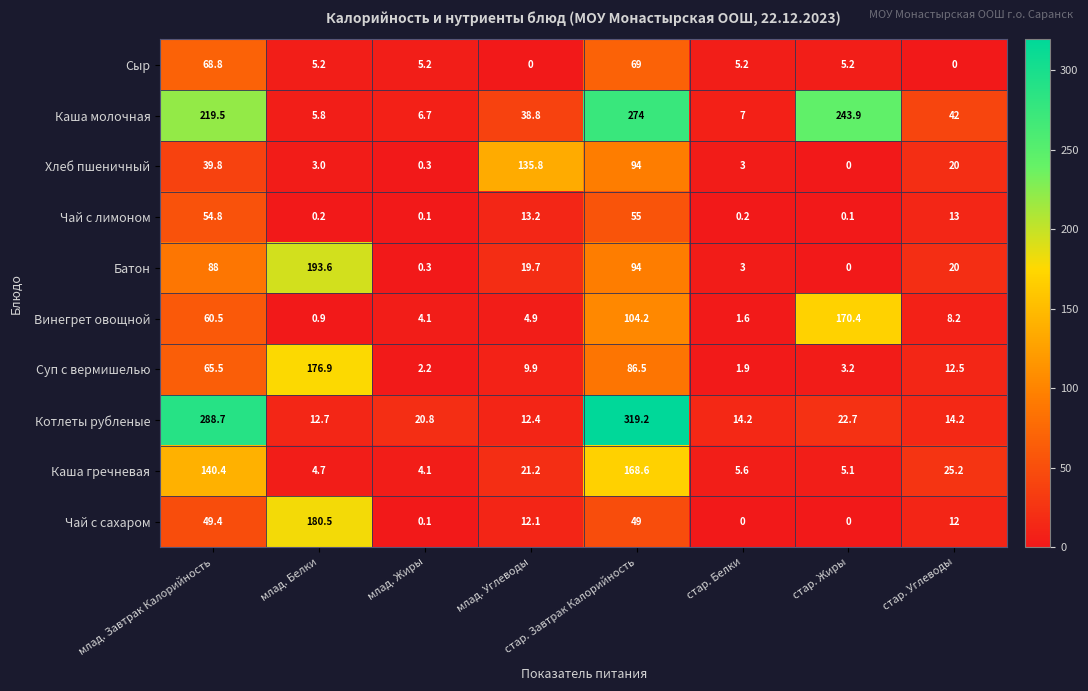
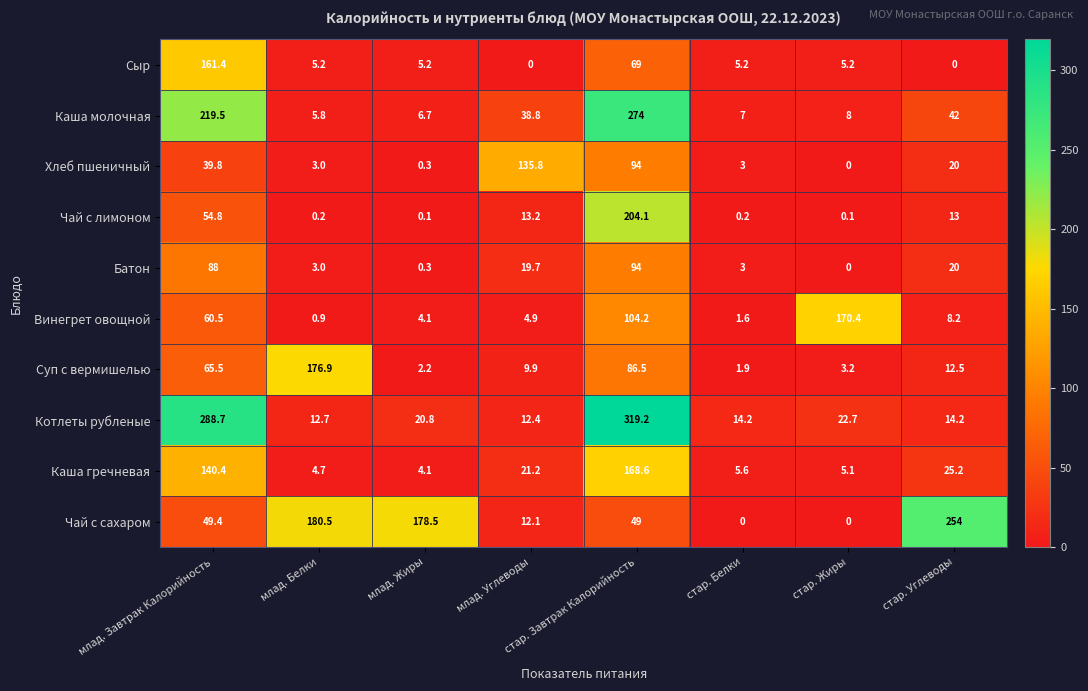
Сыр, млад. Завтрак Калорийность: 68.8 -> 161.4
Каша молочная, стар. Жиры: 243.9 -> 8
Чай с лимоном, стар. Завтрак Калорийность: 55 -> 204.1
Батон, млад. Белки: 193.6 -> 3.0
Чай с сахаром, млад. Жиры: 0.1 -> 178.5
Чай с сахаром, стар. Углеводы: 12 -> 254
